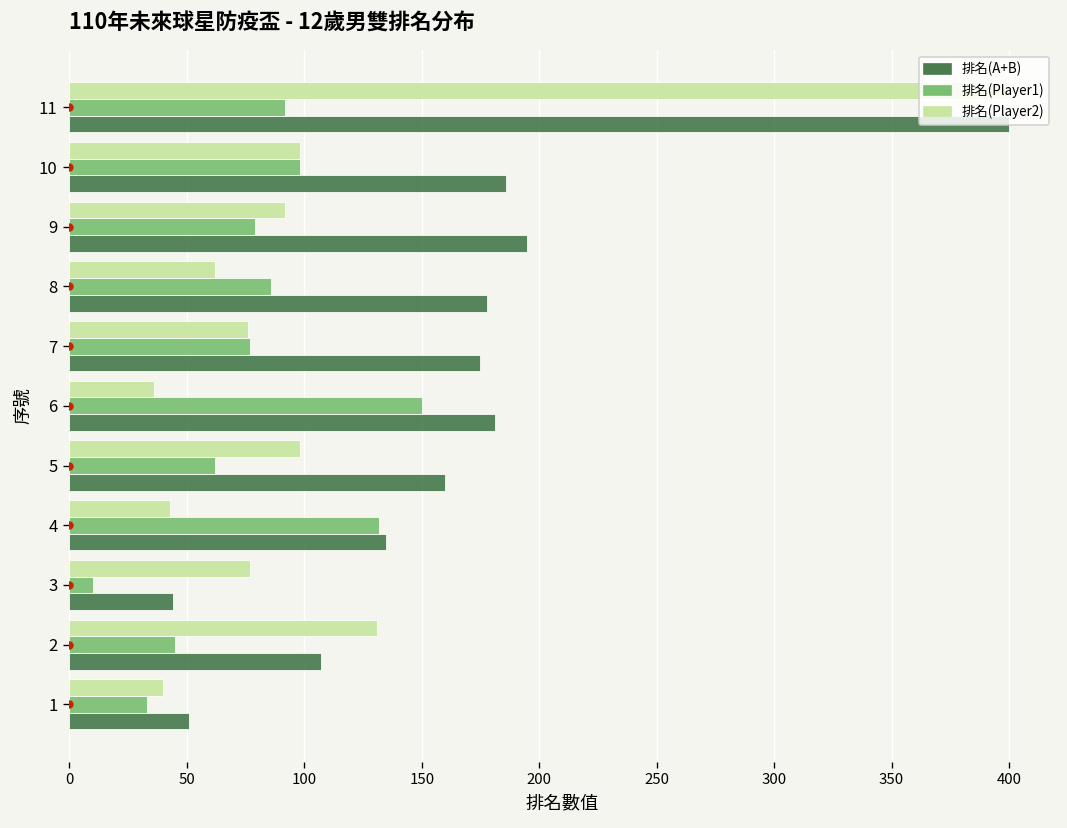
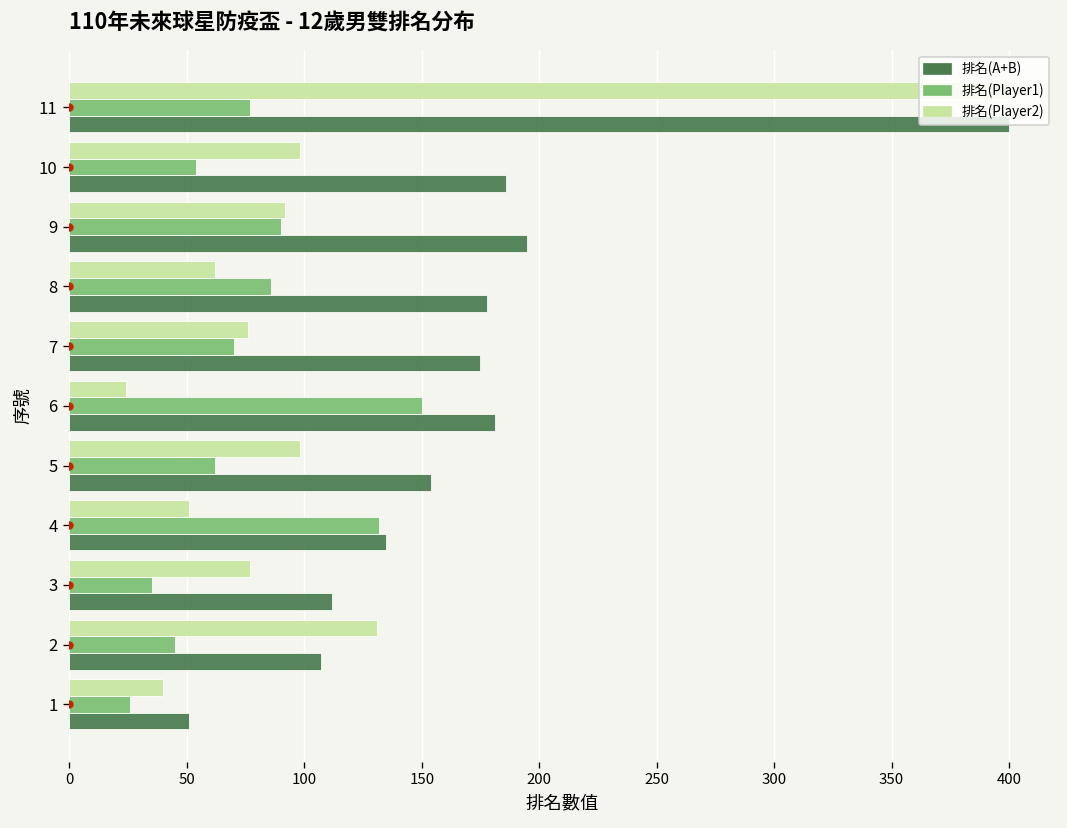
排名(Player1), 11: 92 -> 77
排名(Player1), 10: 98 -> 54
排名(Player1), 9: 79 -> 90
排名(Player1), 7: 77 -> 70
排名(Player2), 6: 36 -> 24
排名(A+B), 5: 160 -> 154
排名(Player2), 4: 43 -> 51
排名(Player1), 3: 10 -> 35
排名(A+B), 3: 44 -> 112
排名(Player1), 1: 33 -> 26
